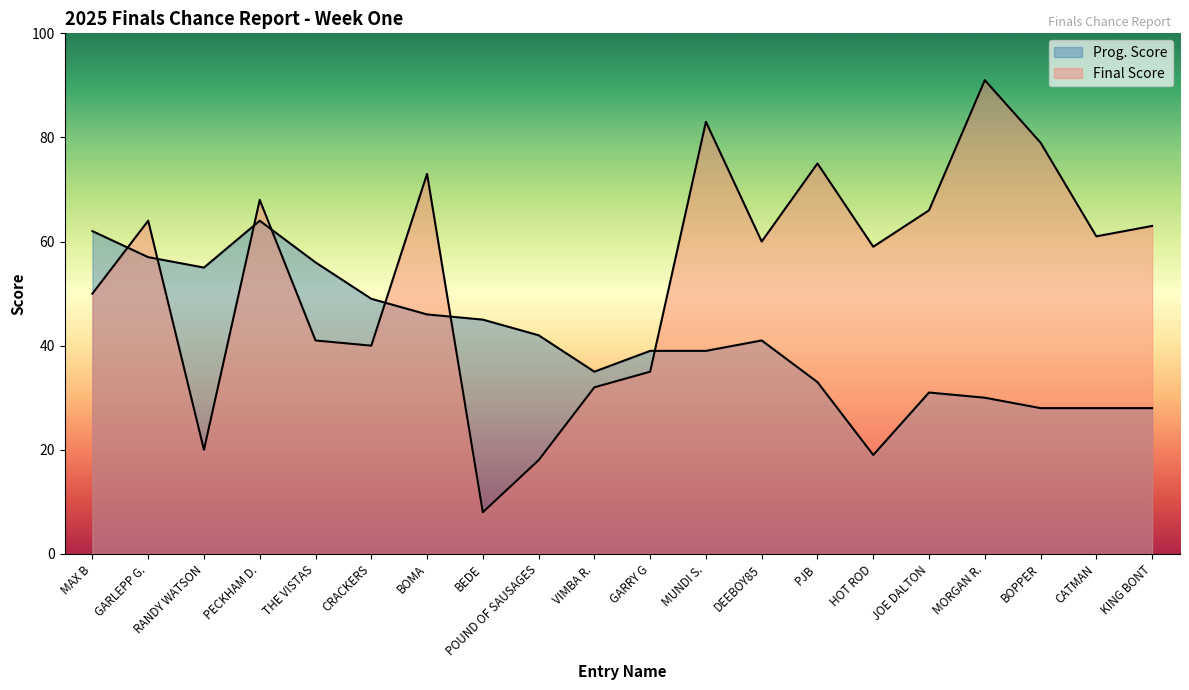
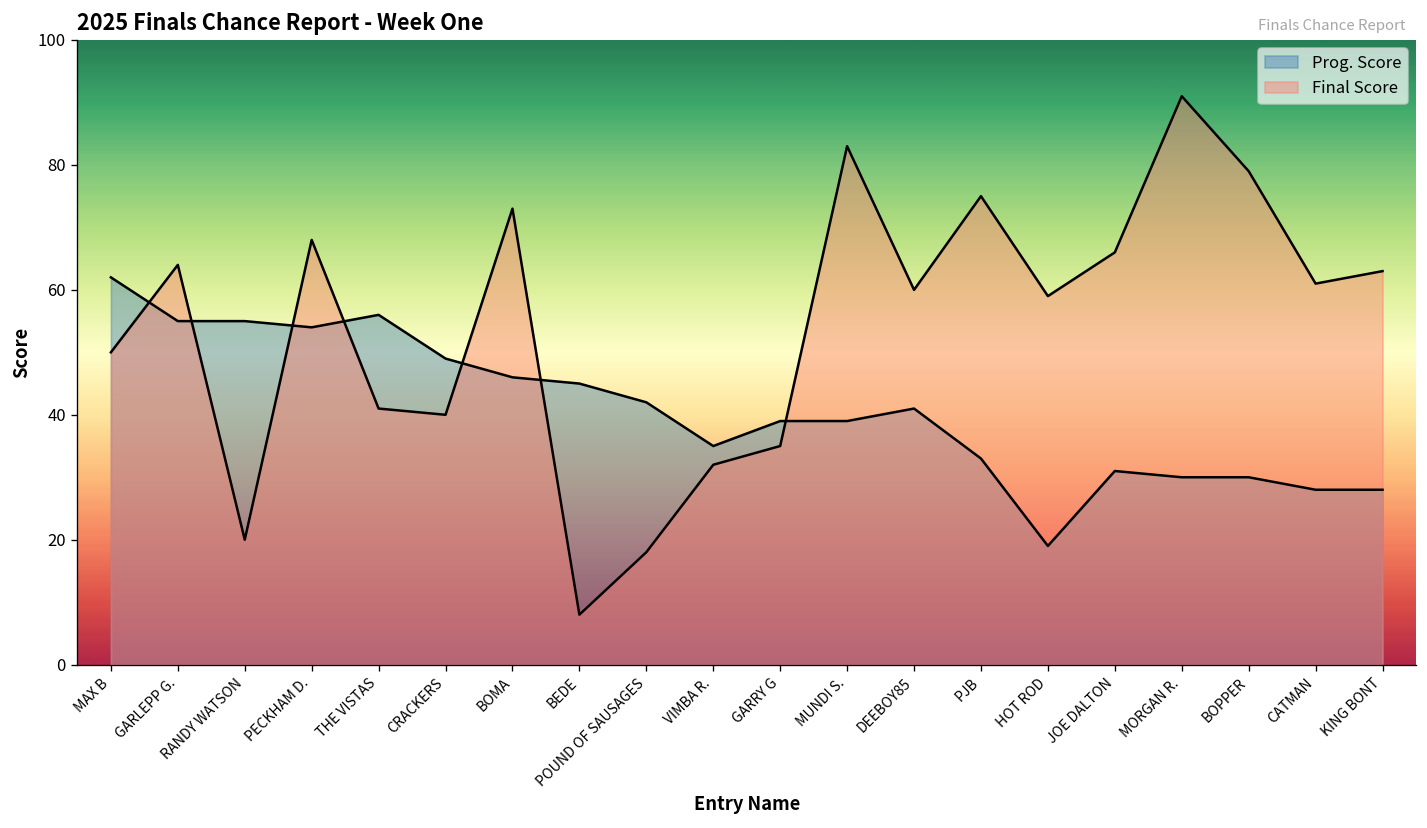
Prog. Score, GARLEPP G.: 57 -> 55
Prog. Score, PECKHAM D.: 64 -> 54
Prog. Score, BOPPER: 28 -> 30
